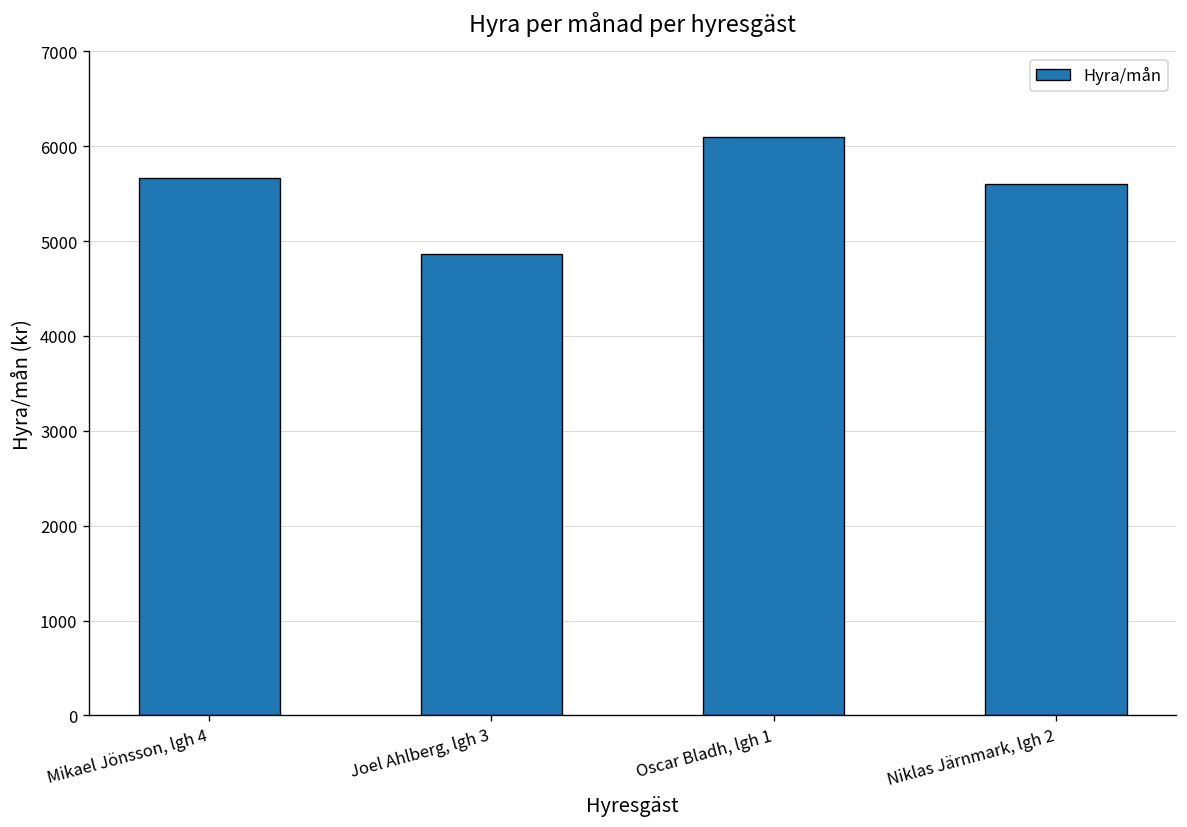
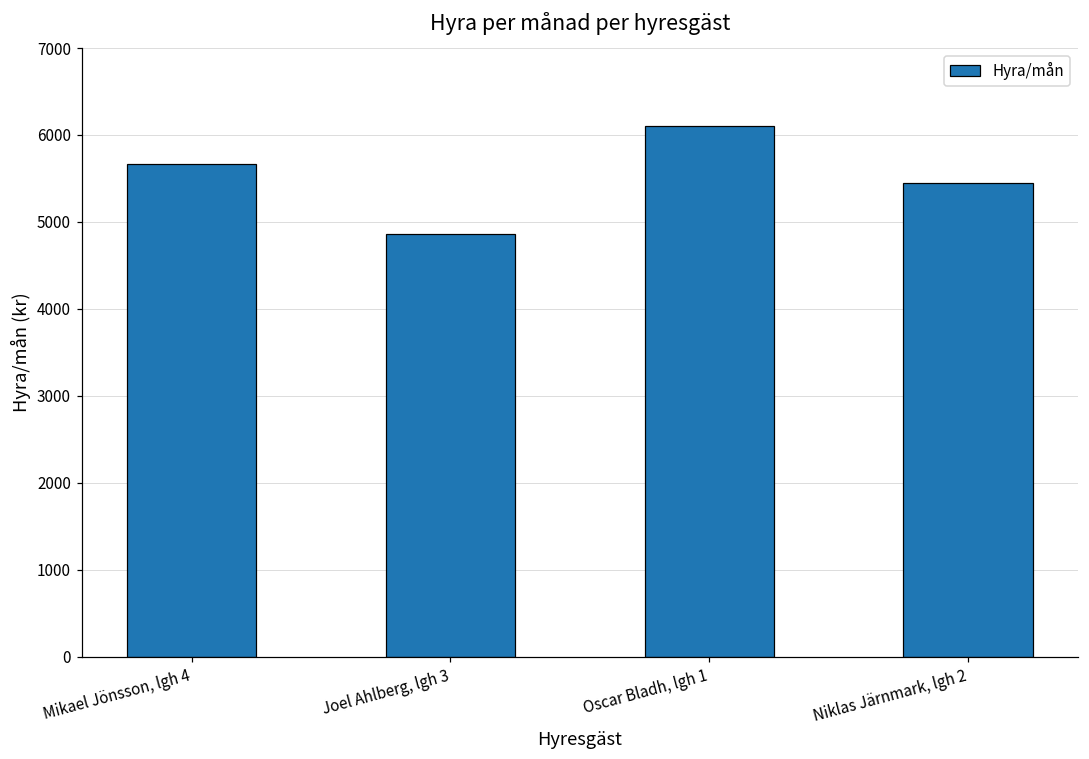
Niklas Järnmark, lgh 2: 5600 -> 5500
